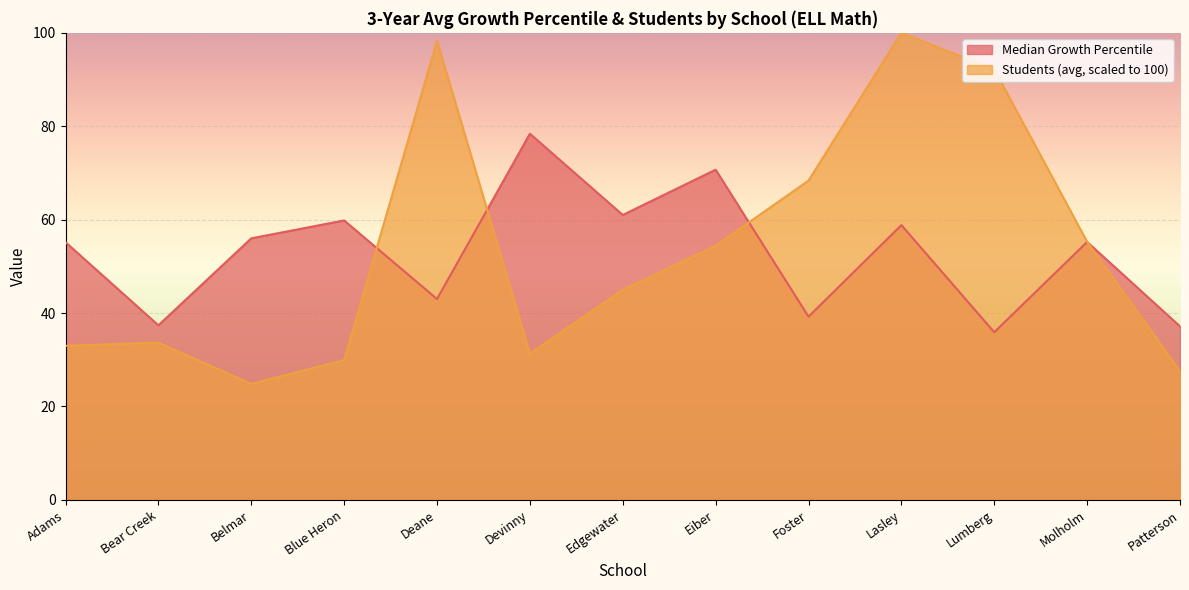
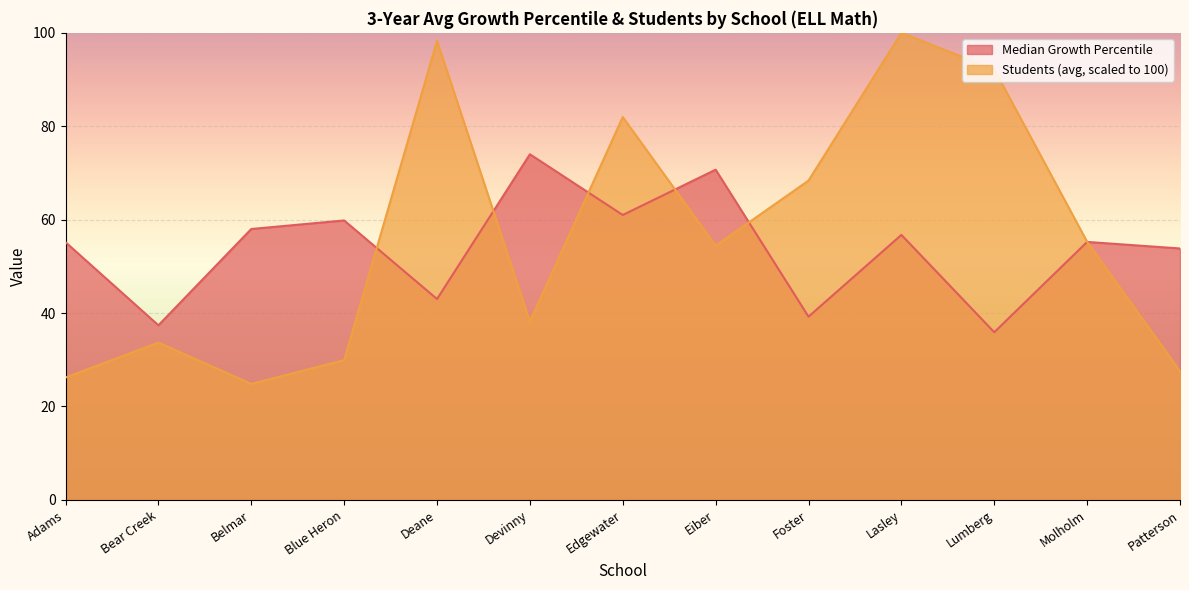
Students (avg, scaled to 100), Adams: 33 -> 26
Median Growth Percentile, Belmar: 56 -> 58
Median Growth Percentile, Devinny: 78 -> 74
Students (avg, scaled to 100), Devinny: 31 -> 38
Students (avg, scaled to 100), Edgewater: 45 -> 82
Median Growth Percentile, Lasley: 59 -> 57
Median Growth Percentile, Patterson: 37 -> 54
